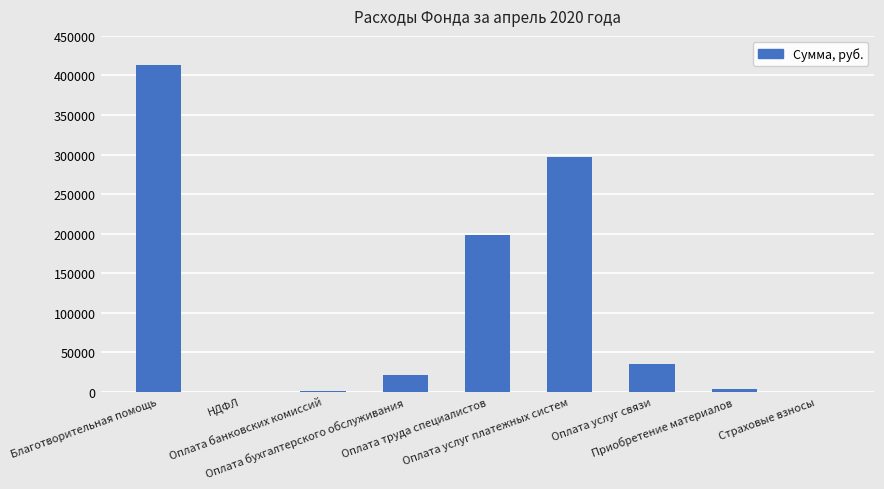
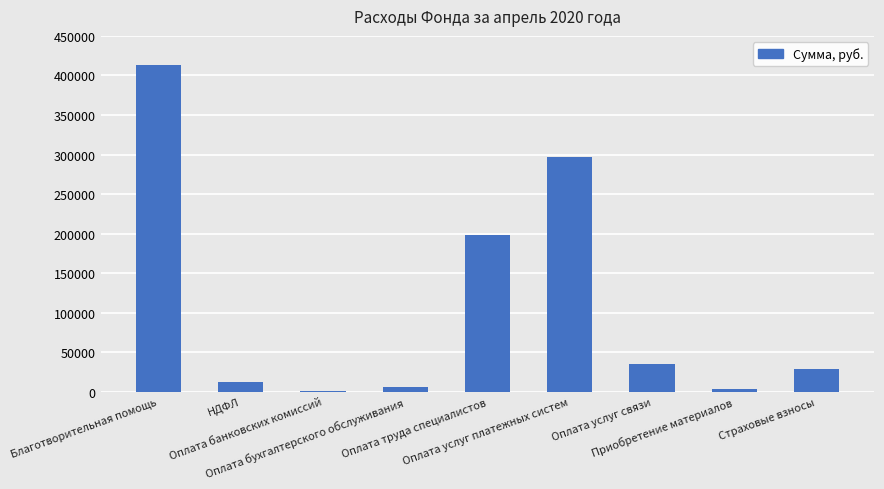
НДФЛ: 0 -> 10000
Оплата бухгалтерского обслуживания: 20000 -> 10000
Страховые взносы: 0 -> 30000
